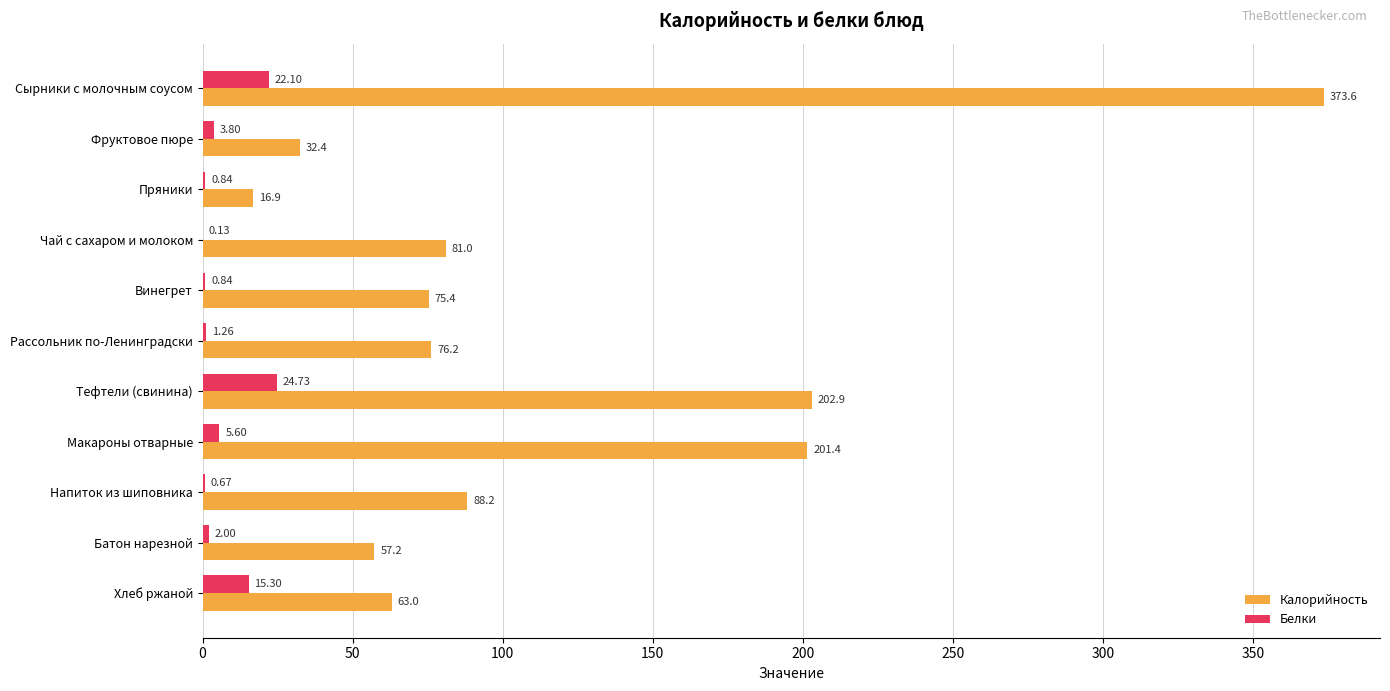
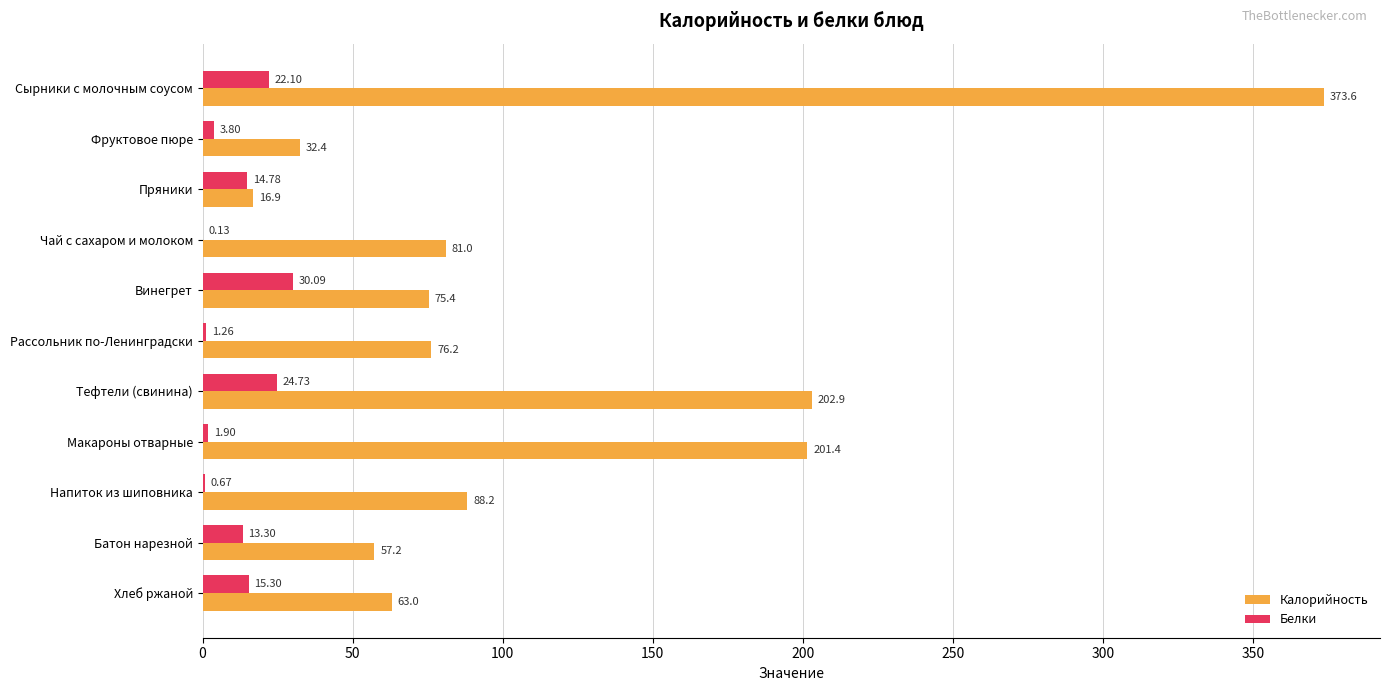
Белки, Пряники: 0.84 -> 14.78
Белки, Винегрет: 0.84 -> 30.09
Белки, Макароны отварные: 5.60 -> 1.90
Белки, Батон нарезной: 2.00 -> 13.30
